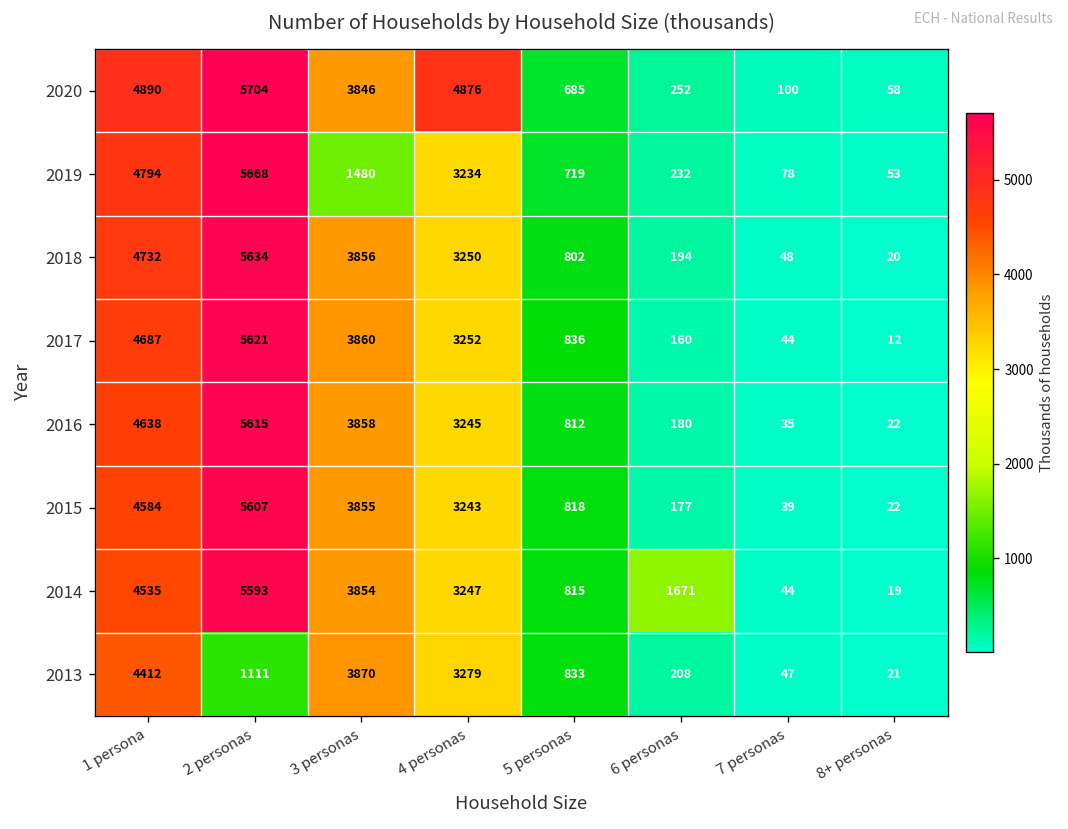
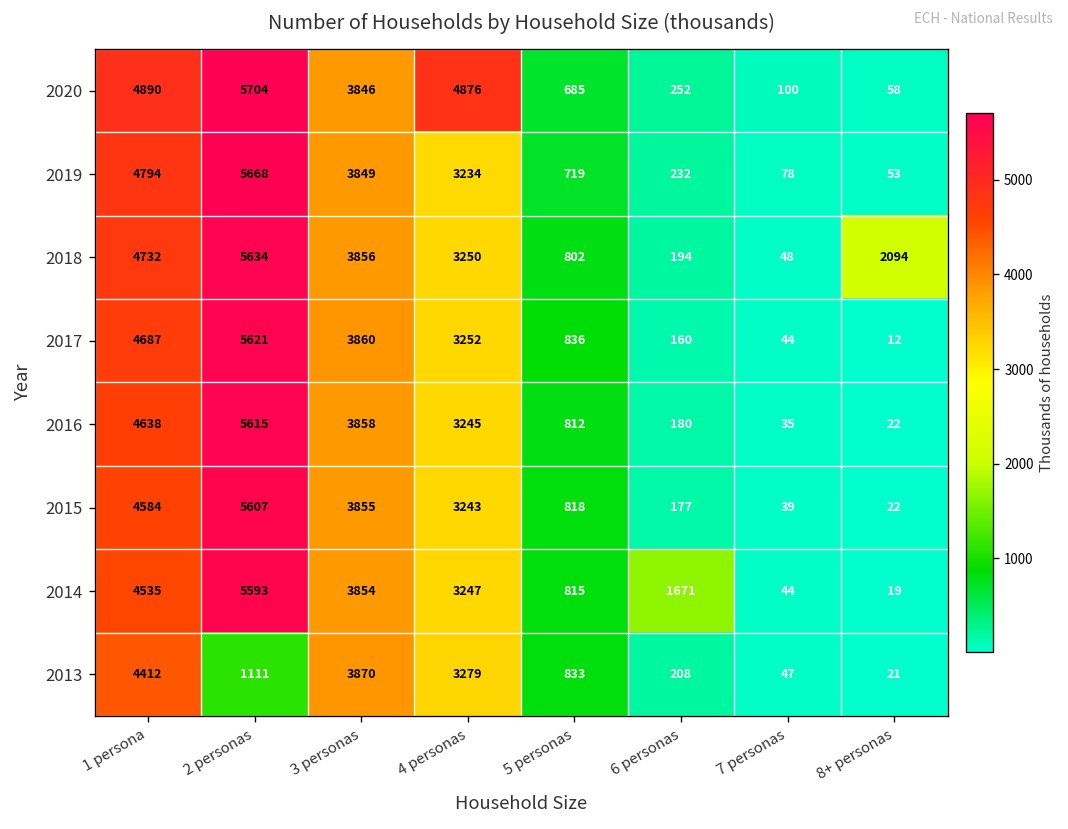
2019, 3 personas: 1480 -> 3849
2018, 8+ personas: 20 -> 2094
